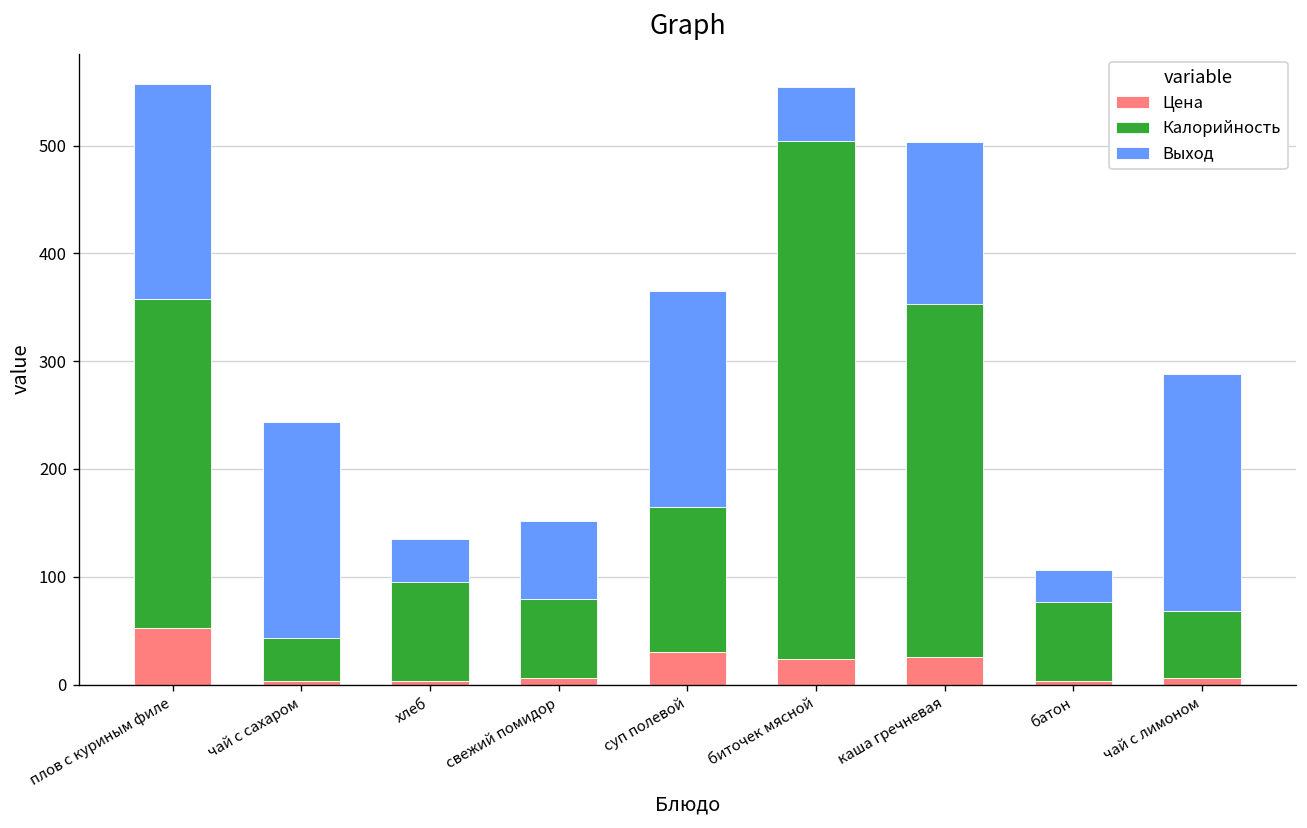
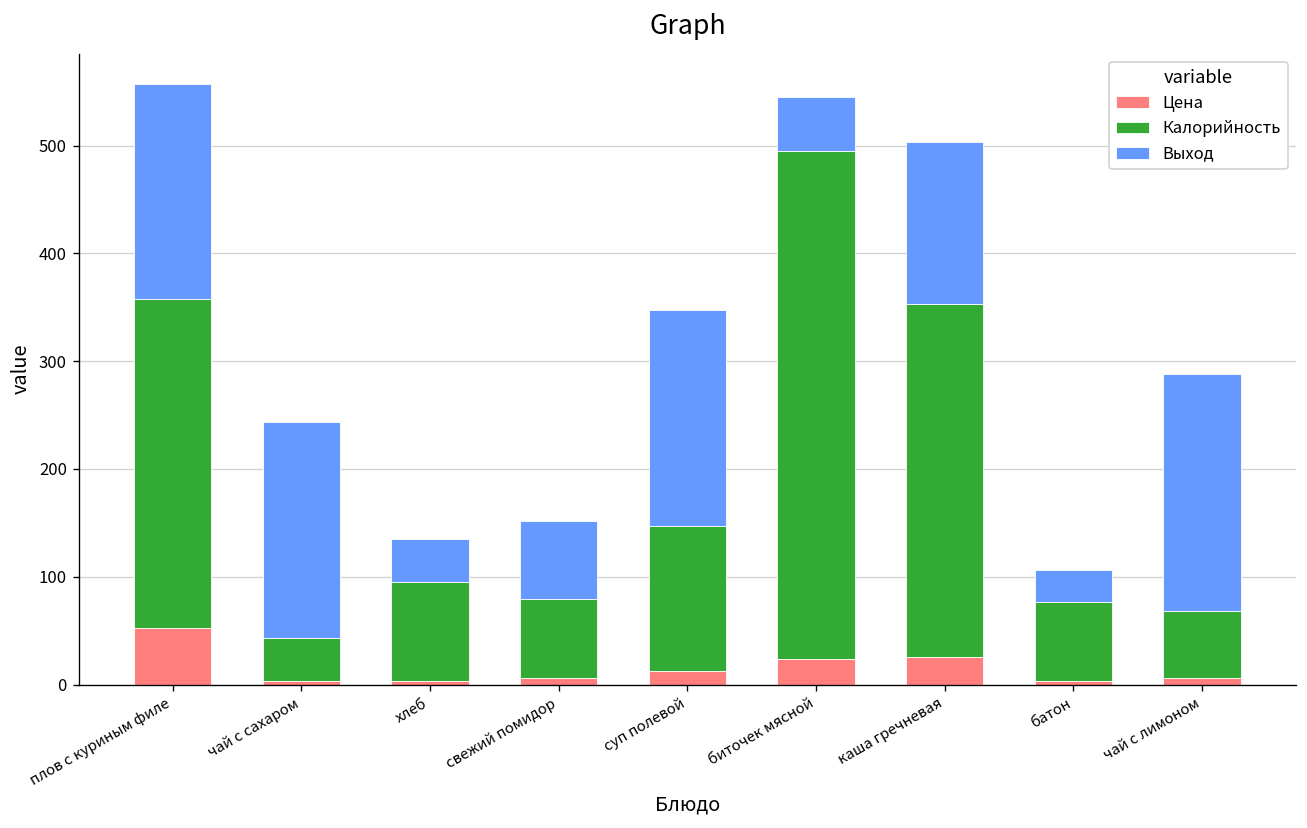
Цена, суп полевой: 30 -> 10
Калорийность, биточек мясной: 480 -> 470
